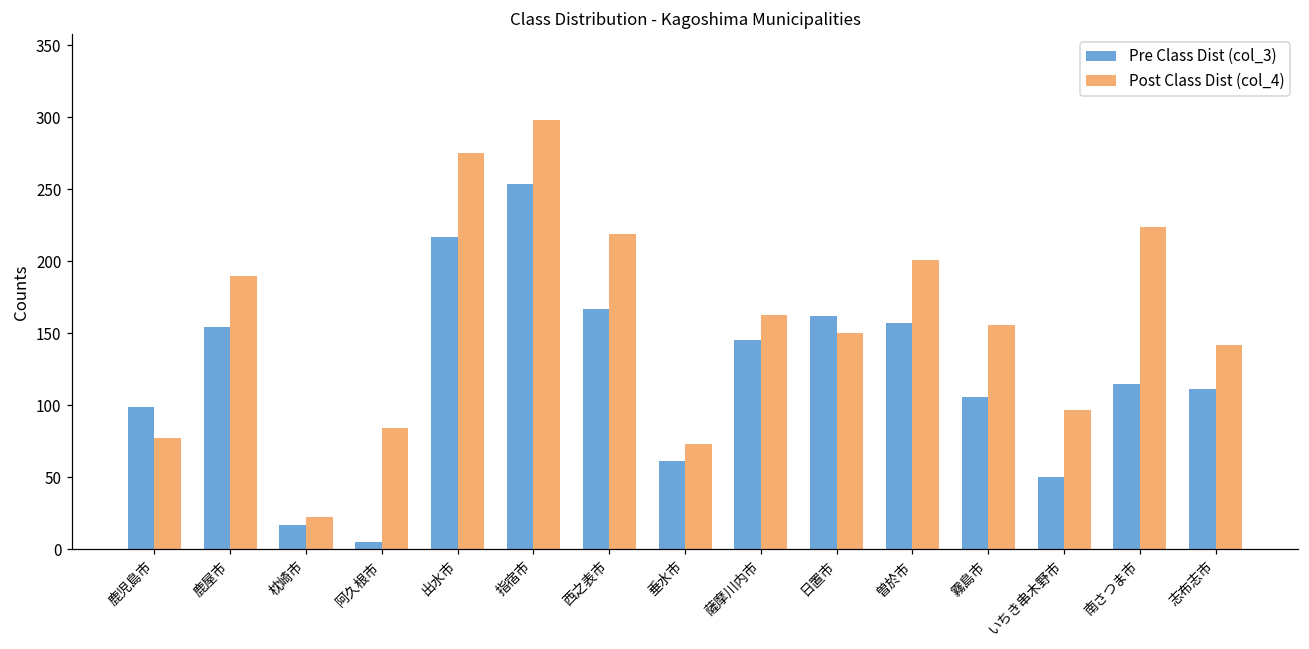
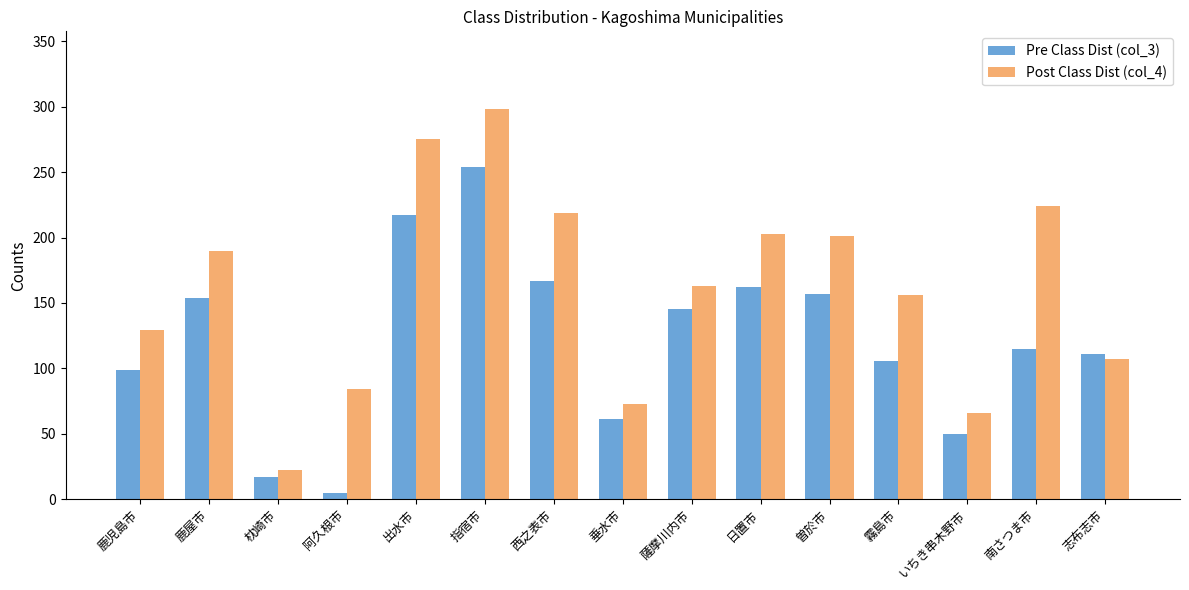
Post Class Dist (col_4), 鹿児島市: 77 -> 129
Post Class Dist (col_4), 日置市: 150 -> 203
Post Class Dist (col_4), いちき串木野市: 97 -> 66
Post Class Dist (col_4), 志布志市: 142 -> 107
